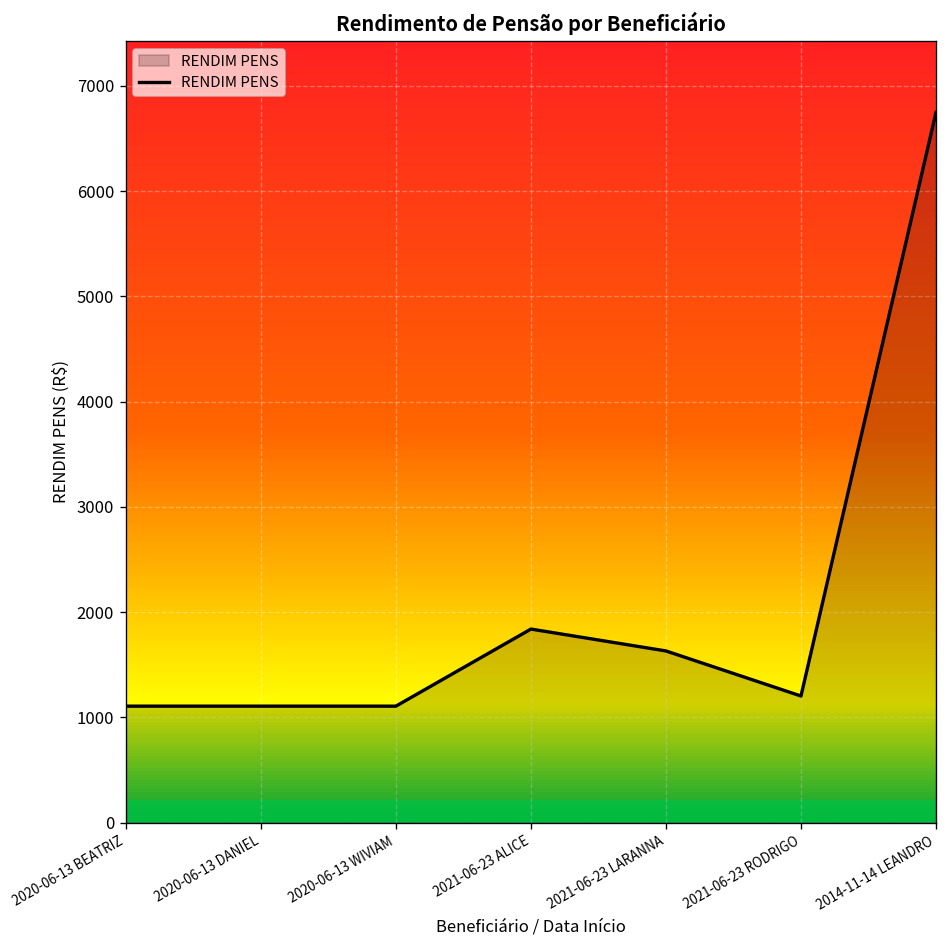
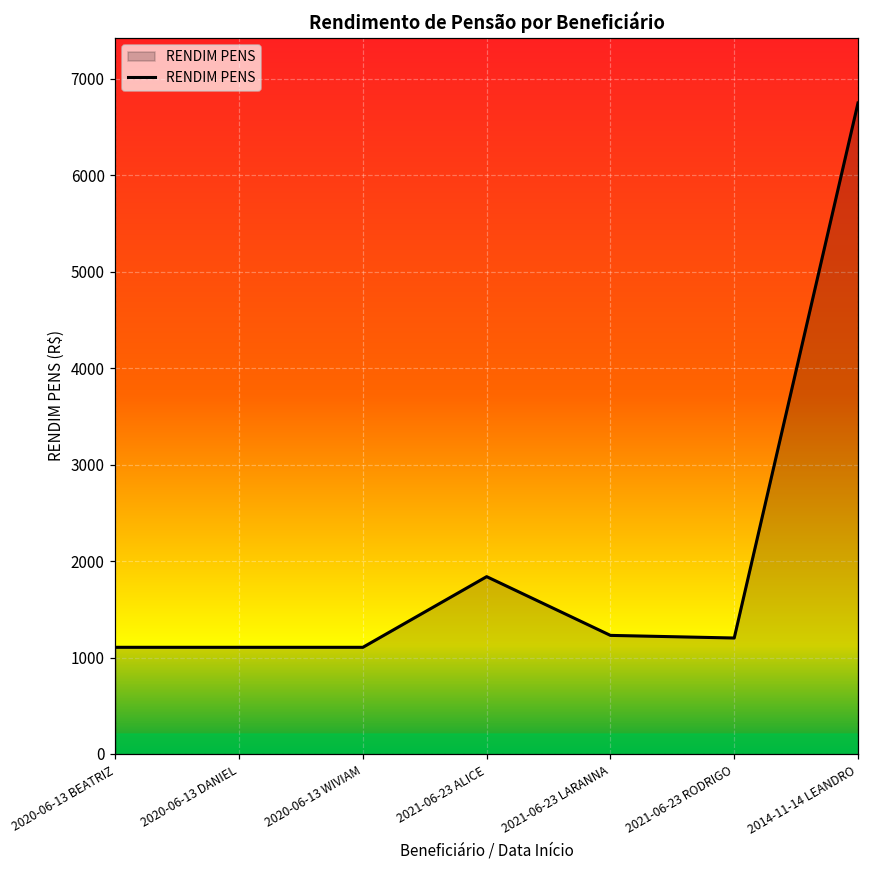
2021-06-23 LARANNA: 1600 -> 1200
